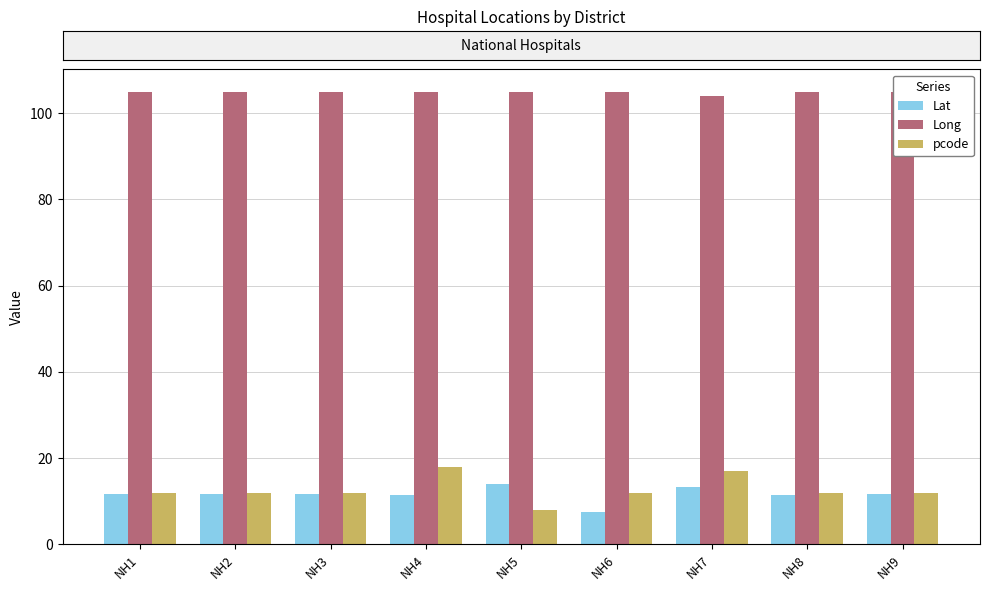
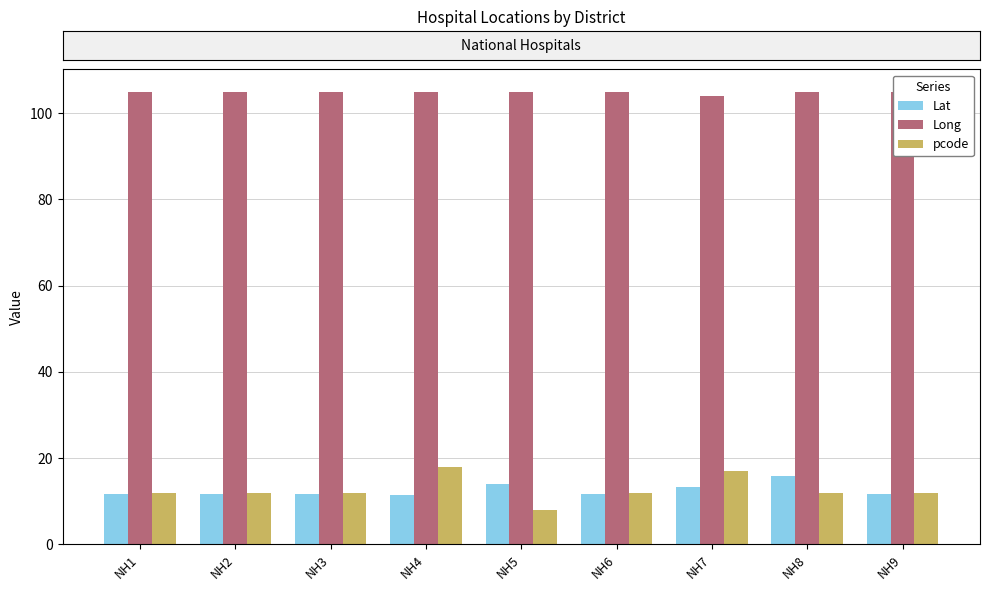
Lat, NH6: 8 -> 12
Lat, NH8: 12 -> 16
